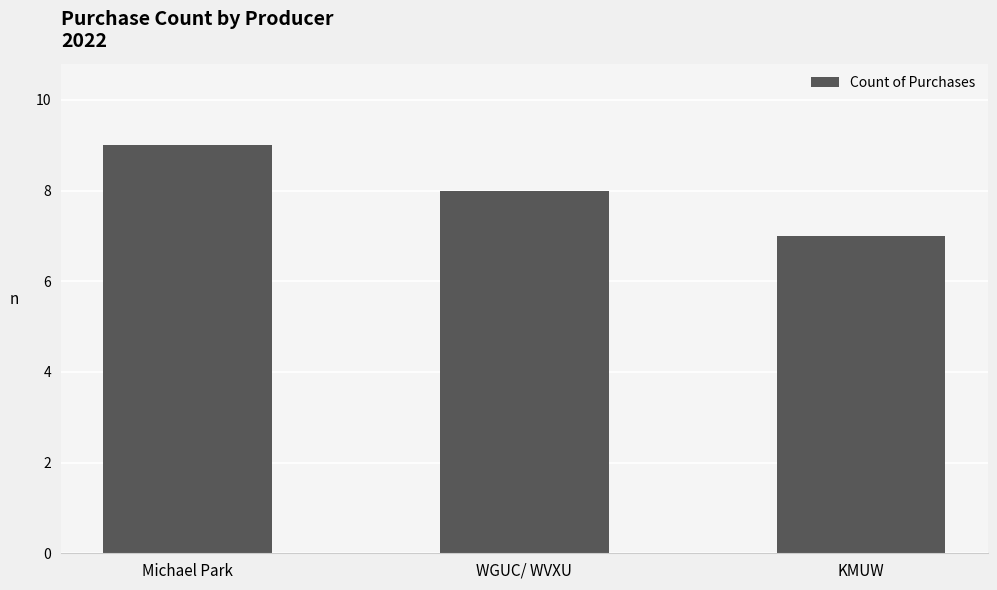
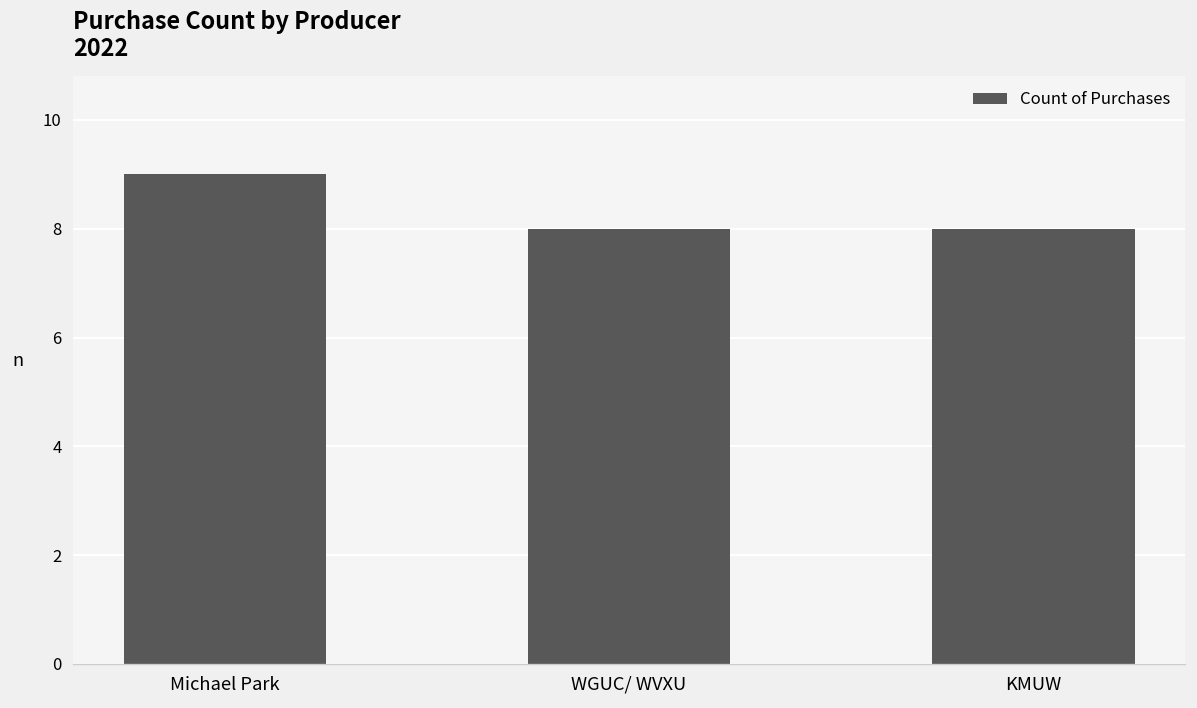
KMUW: 7 -> 8
